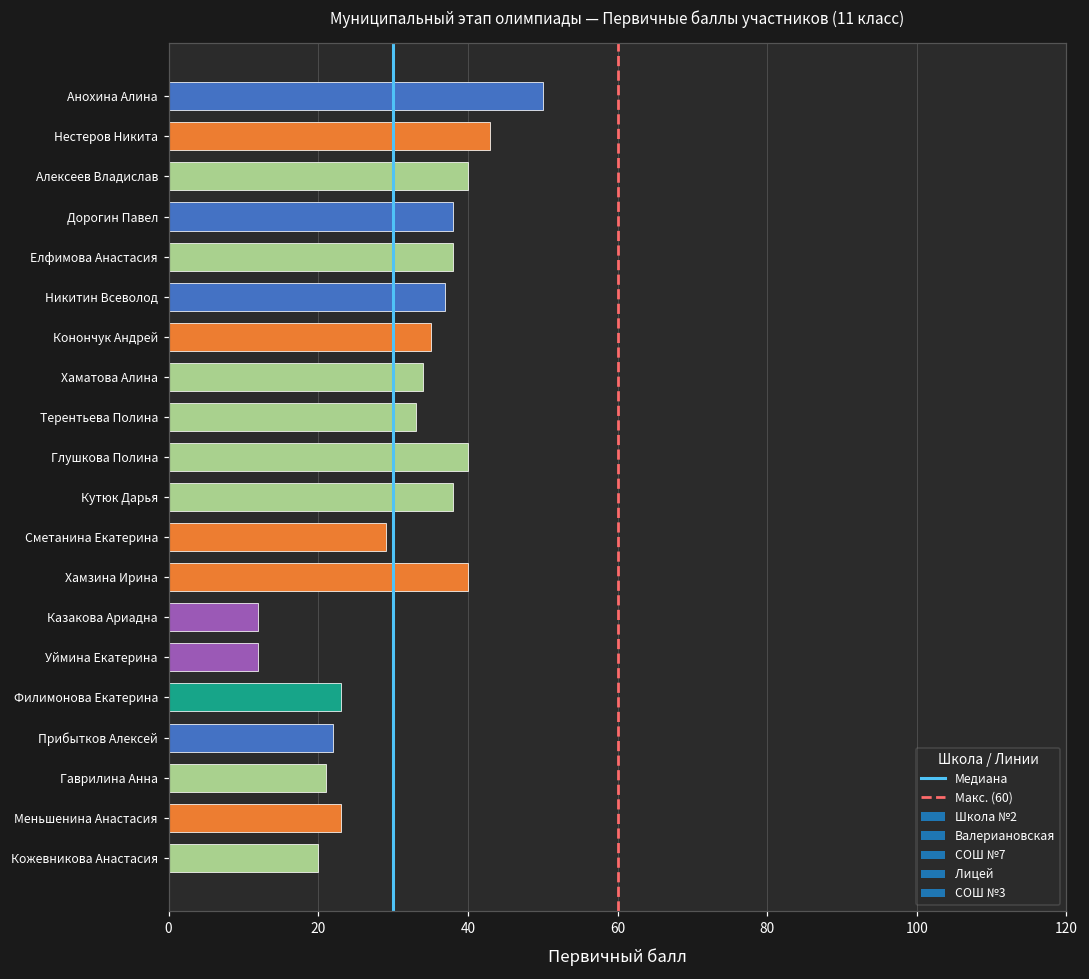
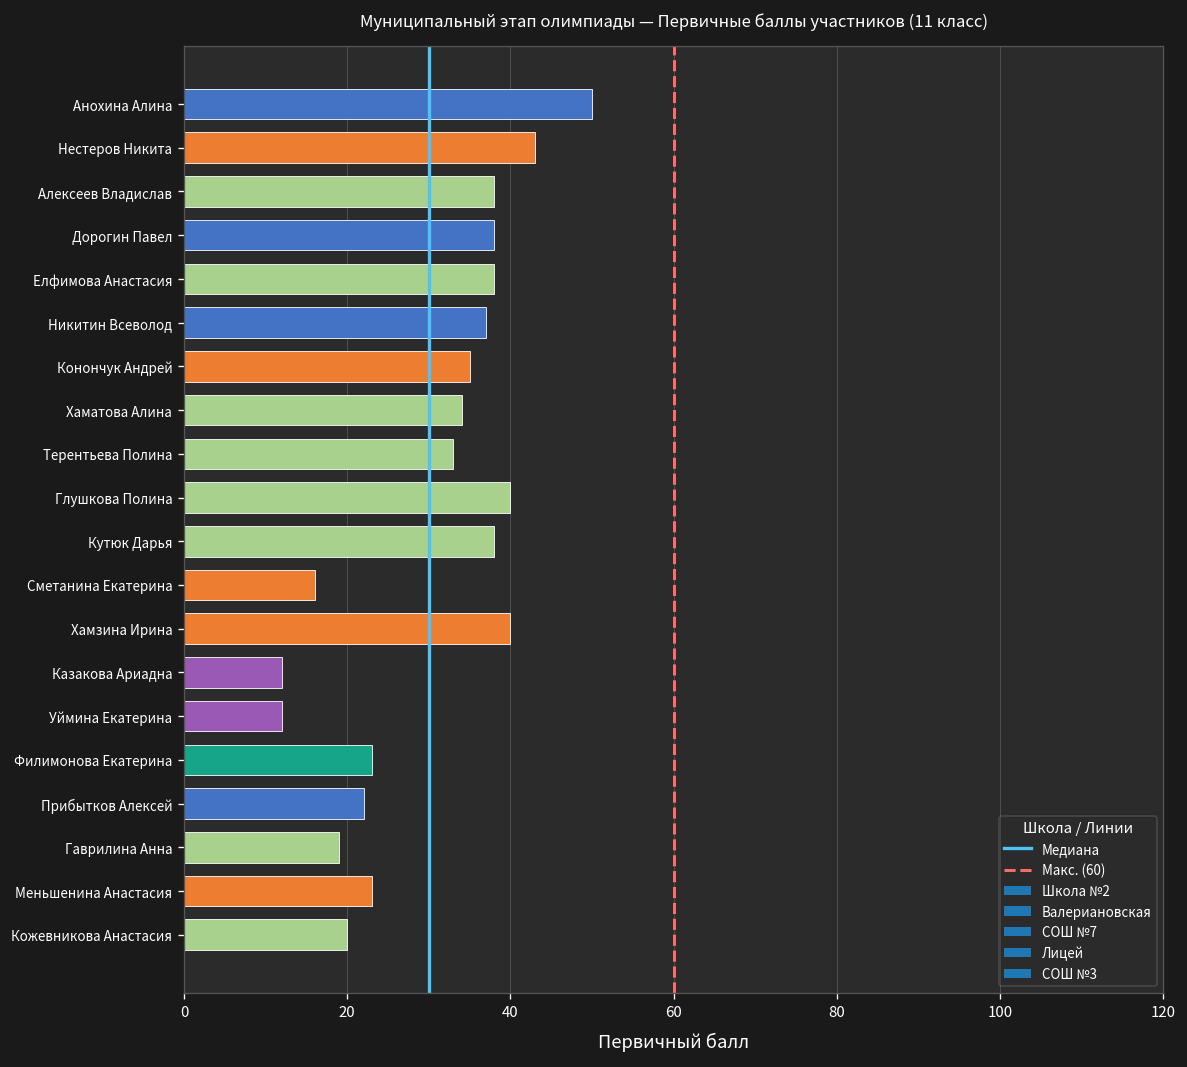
Алексеев Владислав: 40 -> 38
Сметанина Екатерина: 29 -> 16
Гаврилина Анна: 21 -> 19
